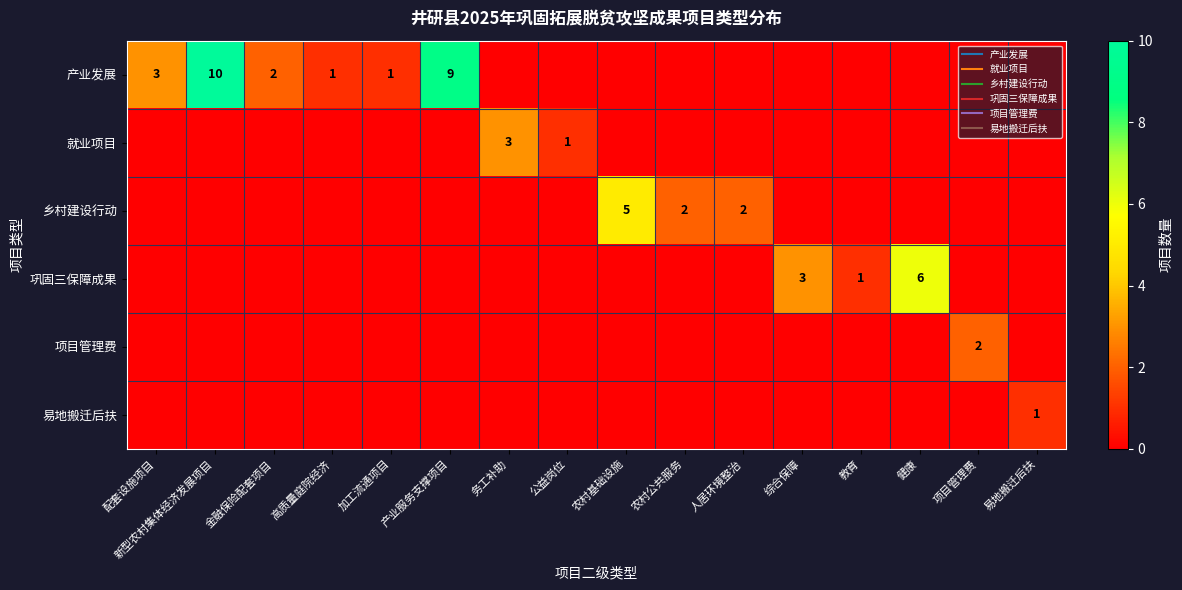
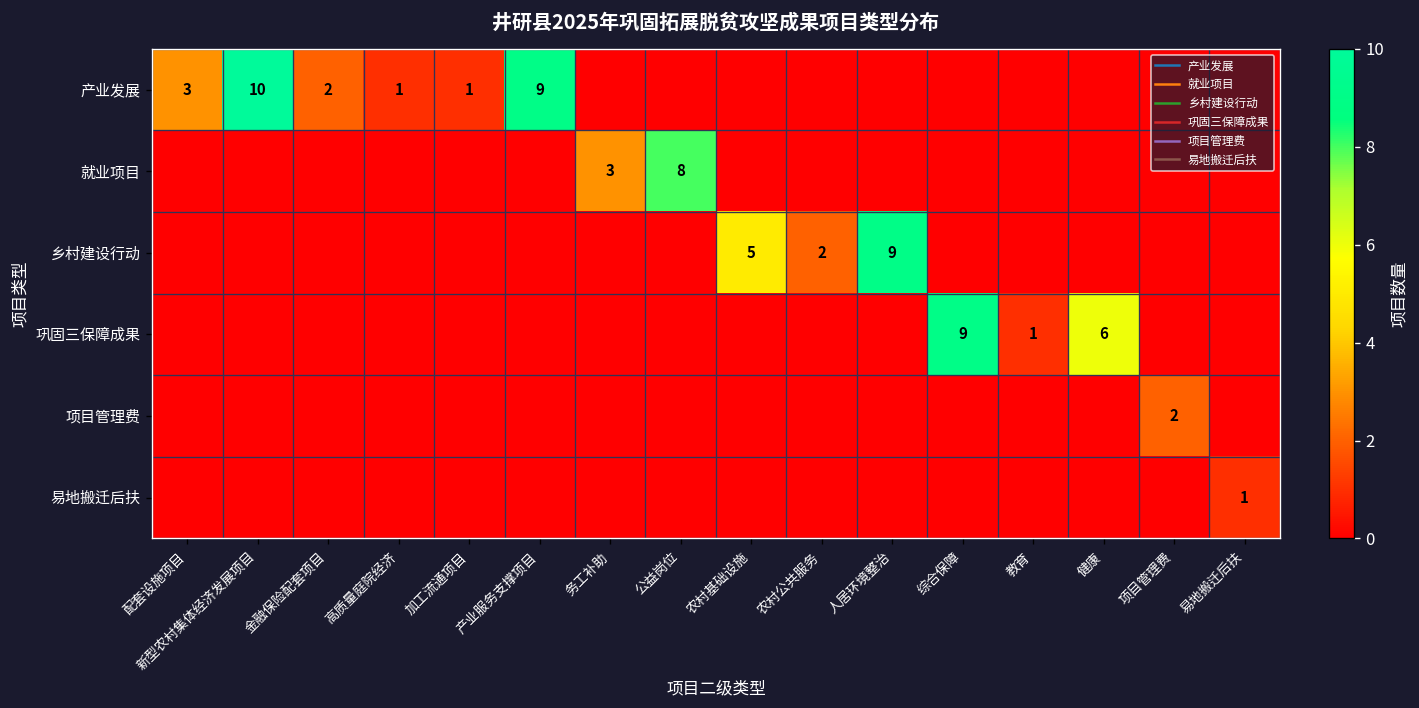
就业项目, 公益岗位: 1 -> 8
乡村建设行动, 人居环境整治: 2 -> 9
巩固三保障成果, 综合保障: 3 -> 9
